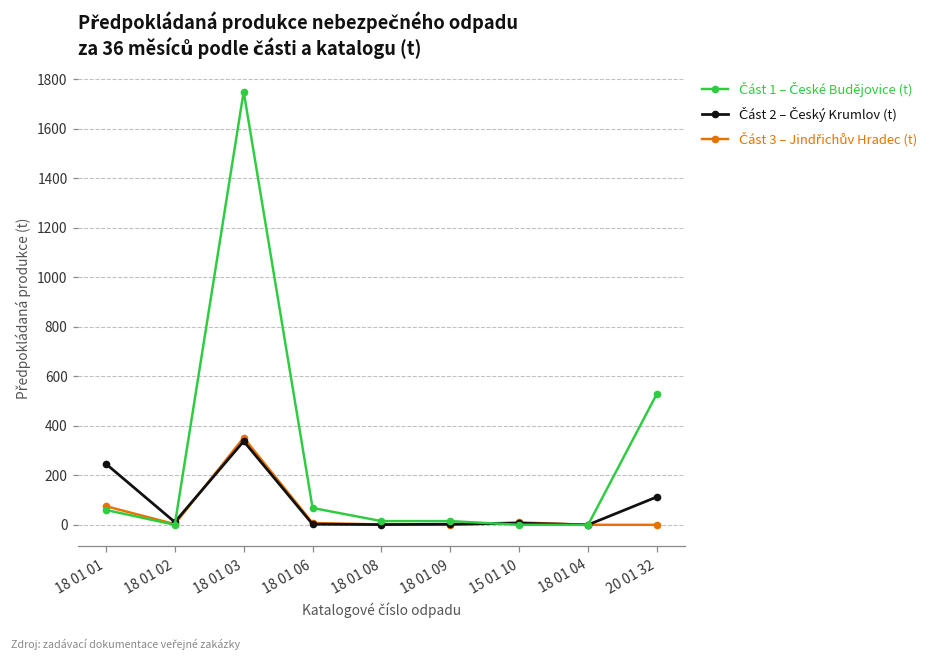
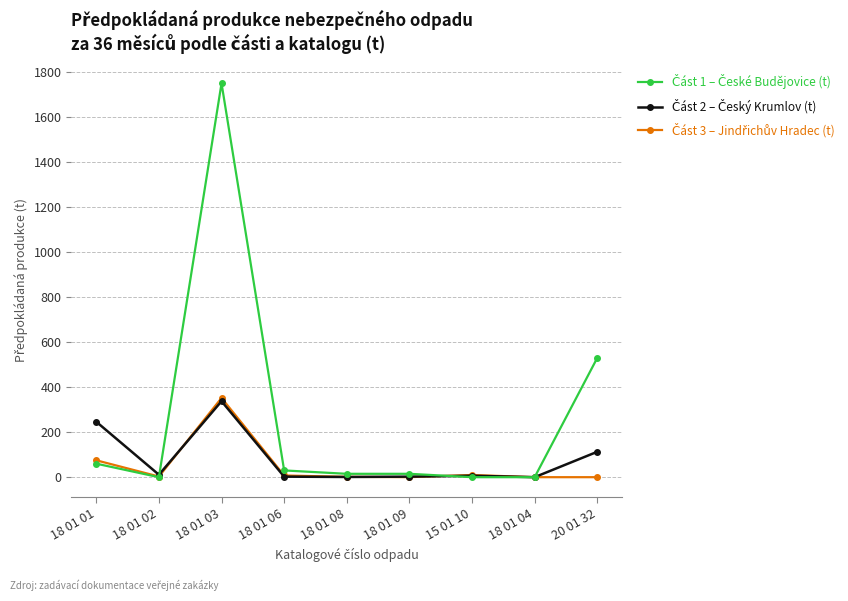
Část 1 – České Budějovice (t), 18 01 06: 70 -> 30
